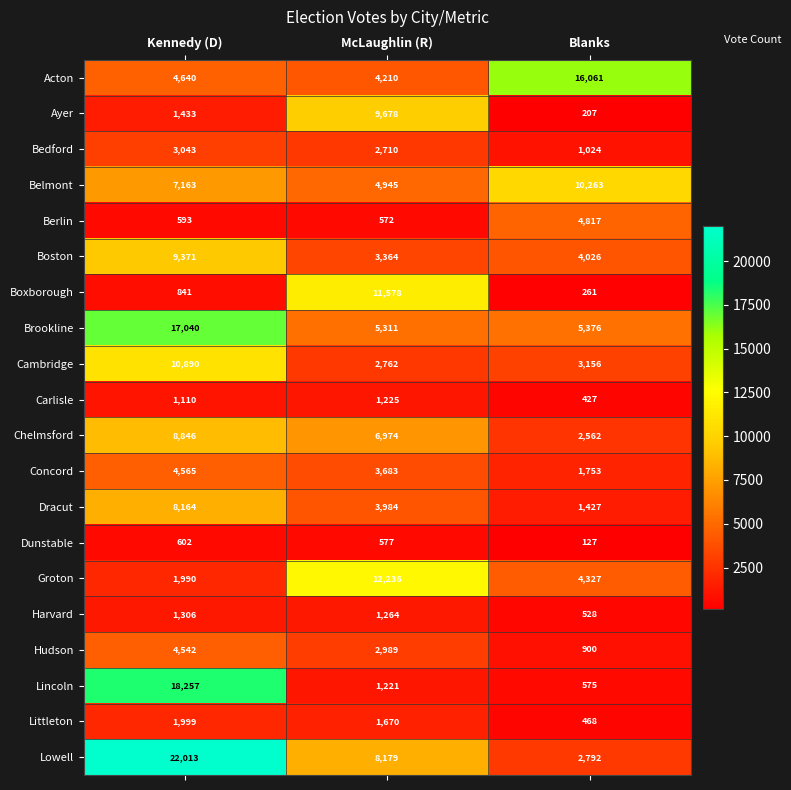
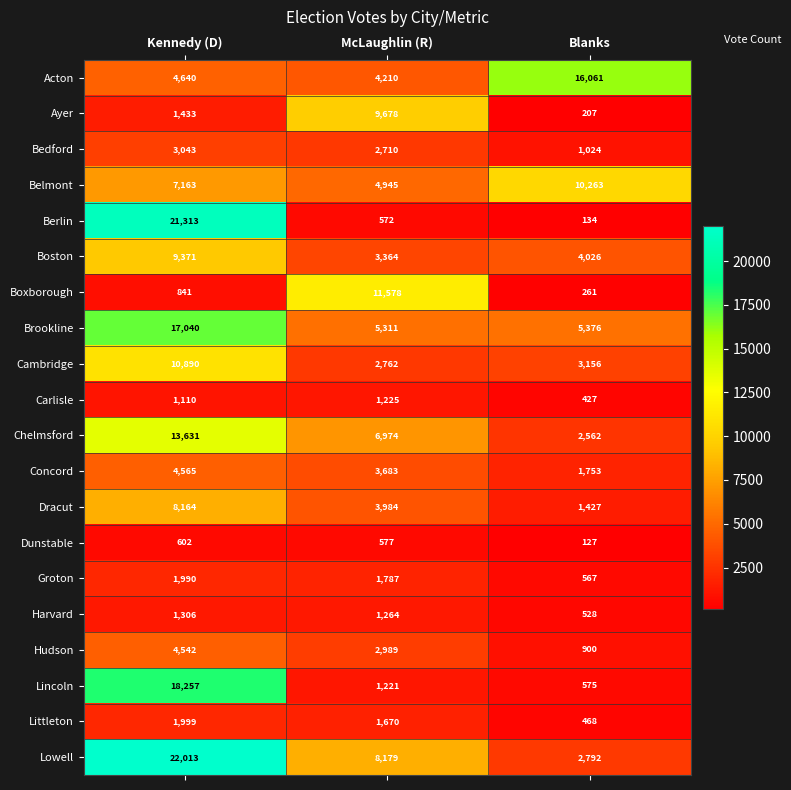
Berlin, Kennedy (D): 593 -> 21,313
Berlin, Blanks: 4,817 -> 134
Chelmsford, Kennedy (D): 8,846 -> 13,631
Groton, McLaughlin (R): 12,236 -> 1,787
Groton, Blanks: 4,327 -> 567
